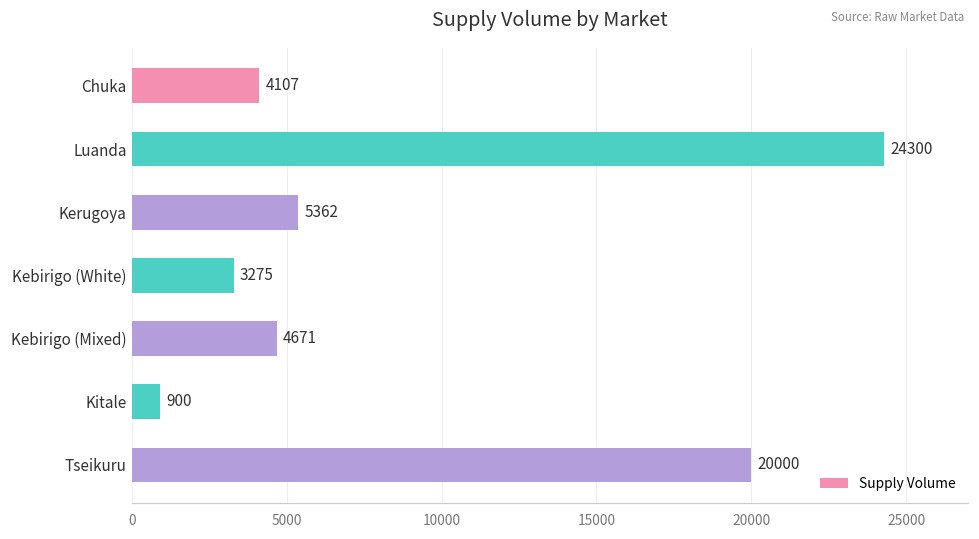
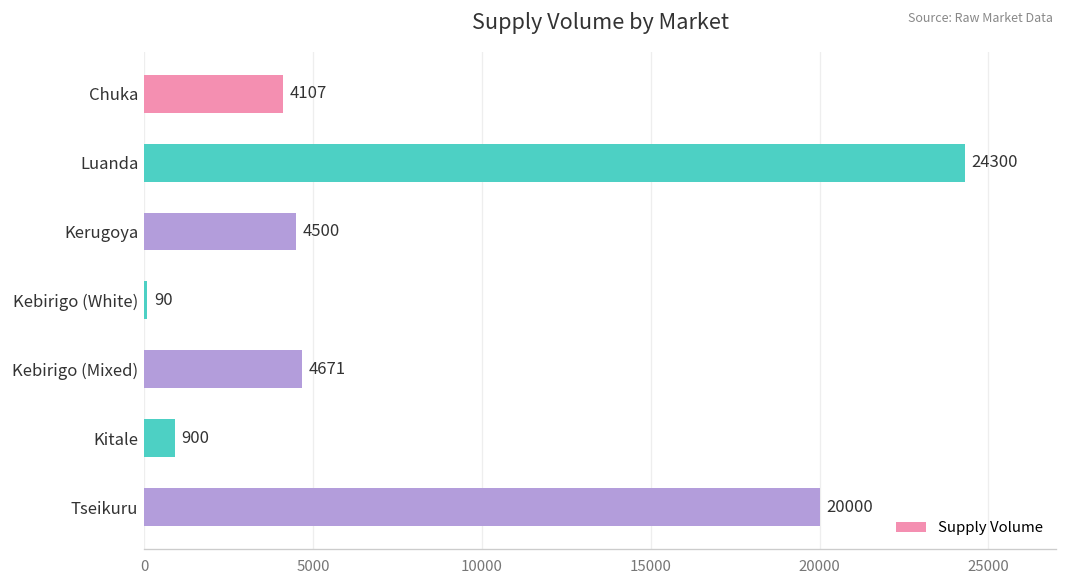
Kerugoya: 5362 -> 4500
Kebirigo (White): 3275 -> 90
